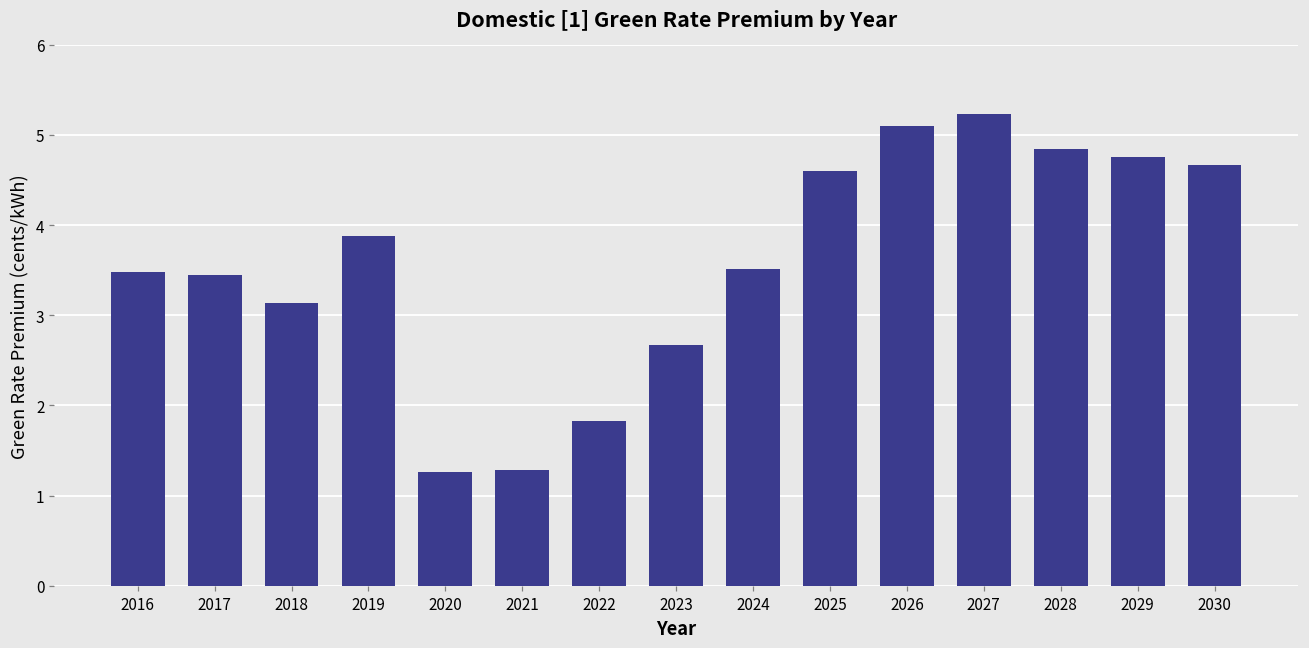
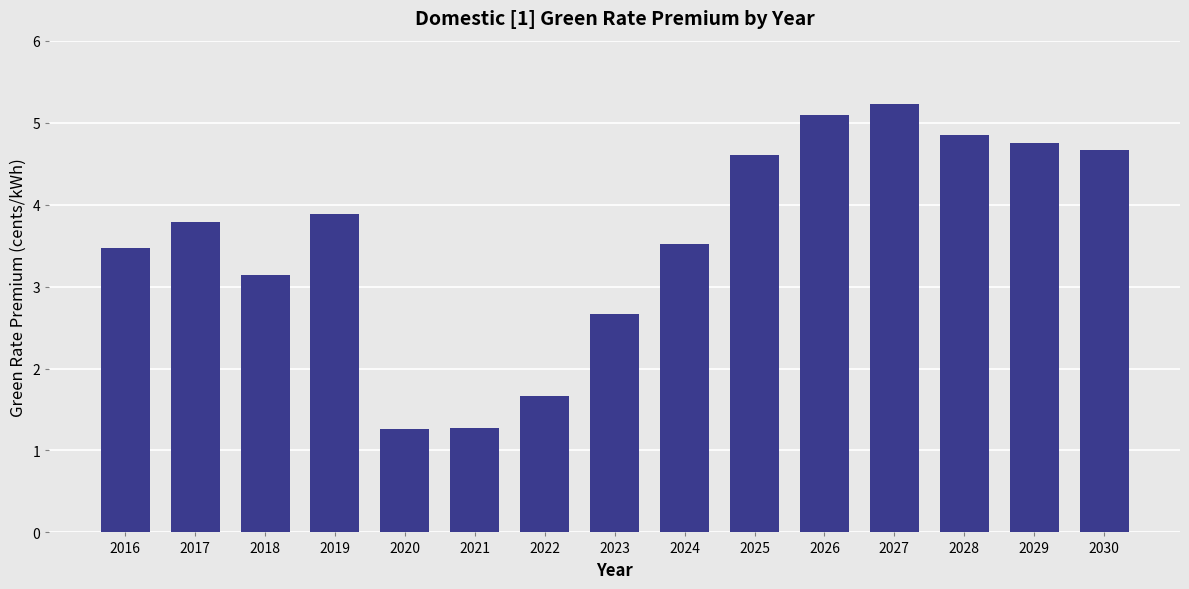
2017: 3.4 -> 3.8
2022: 1.8 -> 1.7
